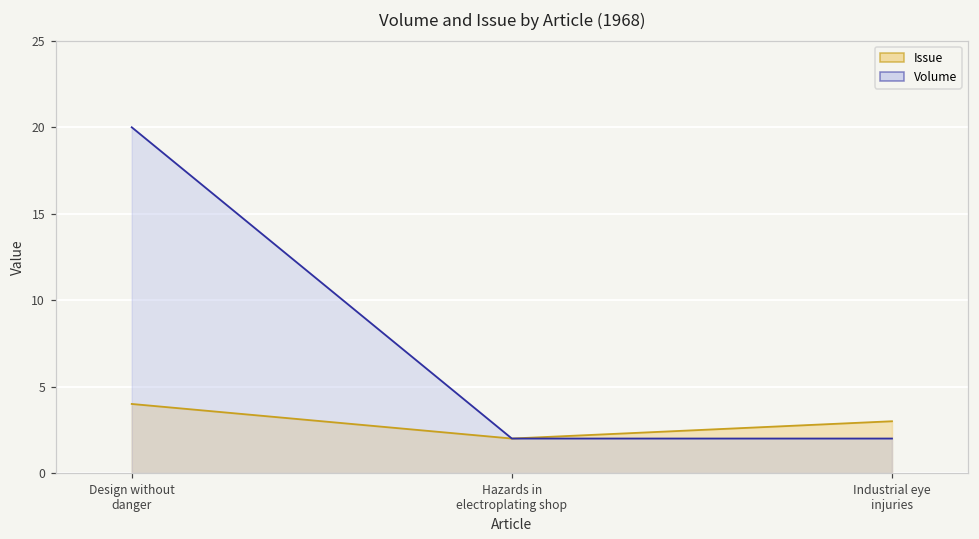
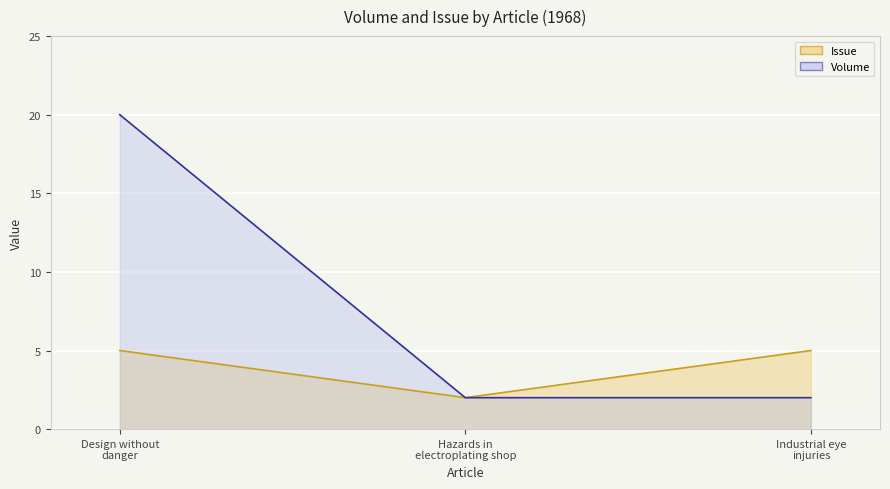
Issue, Design without danger: 4 -> 5
Issue, Industrial eye injuries: 3 -> 5
